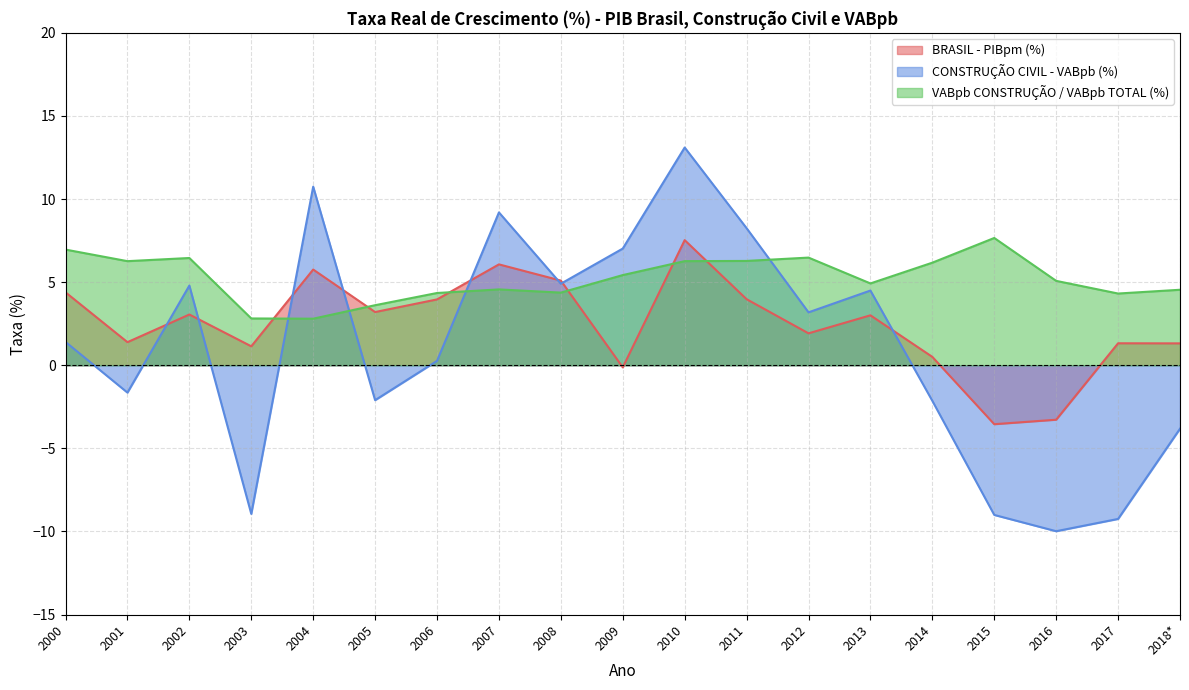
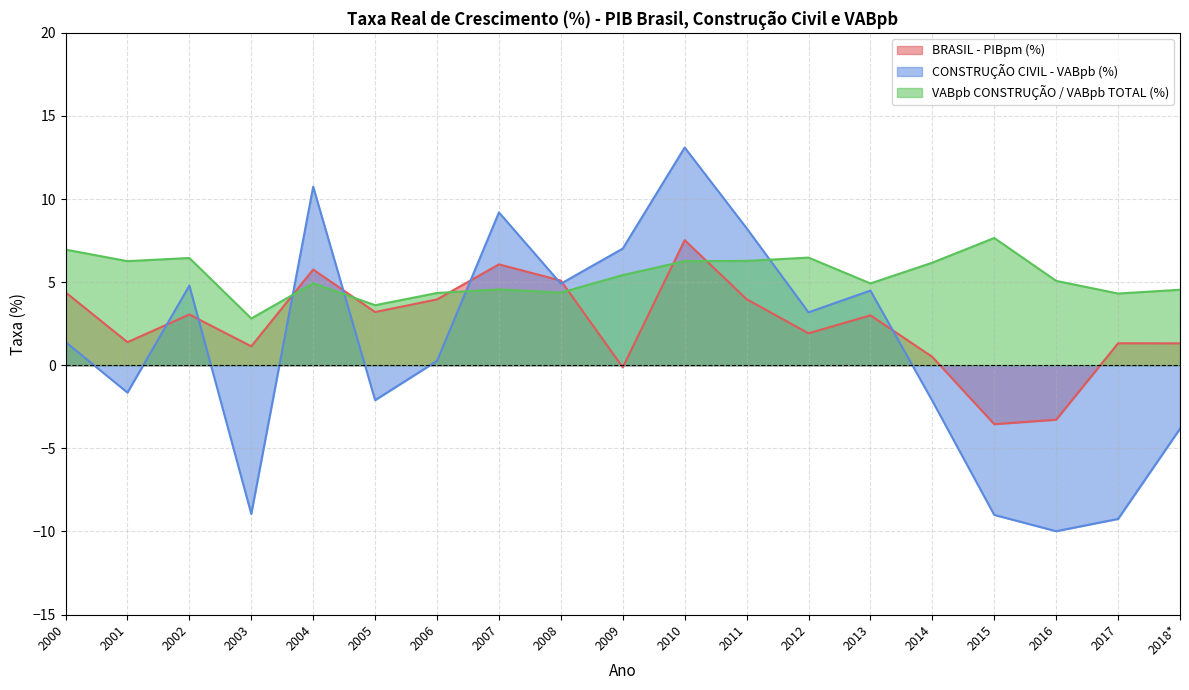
VABpb CONSTRUÇÃO / VABpb TOTAL (%), 2004: 2.8 -> 4.9
